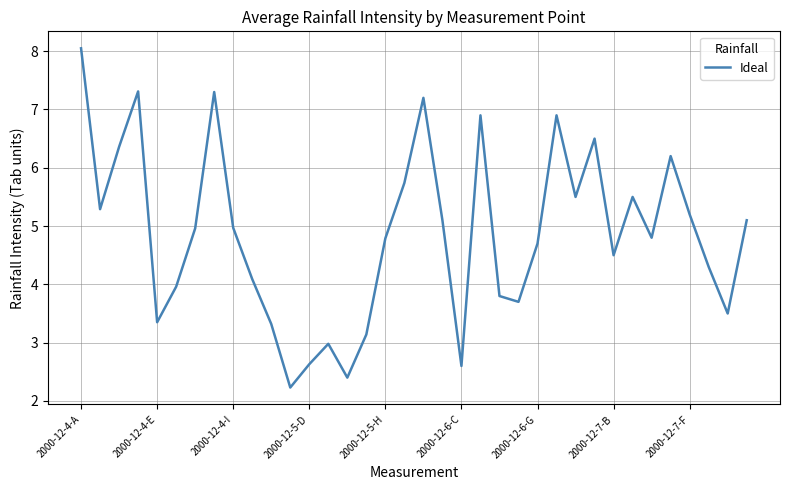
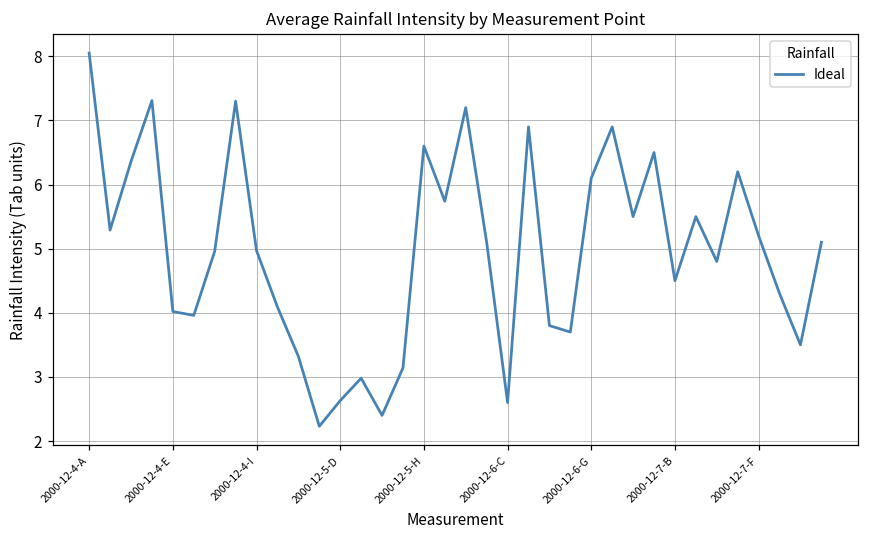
2000-12-4-E: 3.4 -> 4.0
2000-12-5-H: 4.8 -> 6.6
2000-12-6-G: 4.7 -> 6.1
